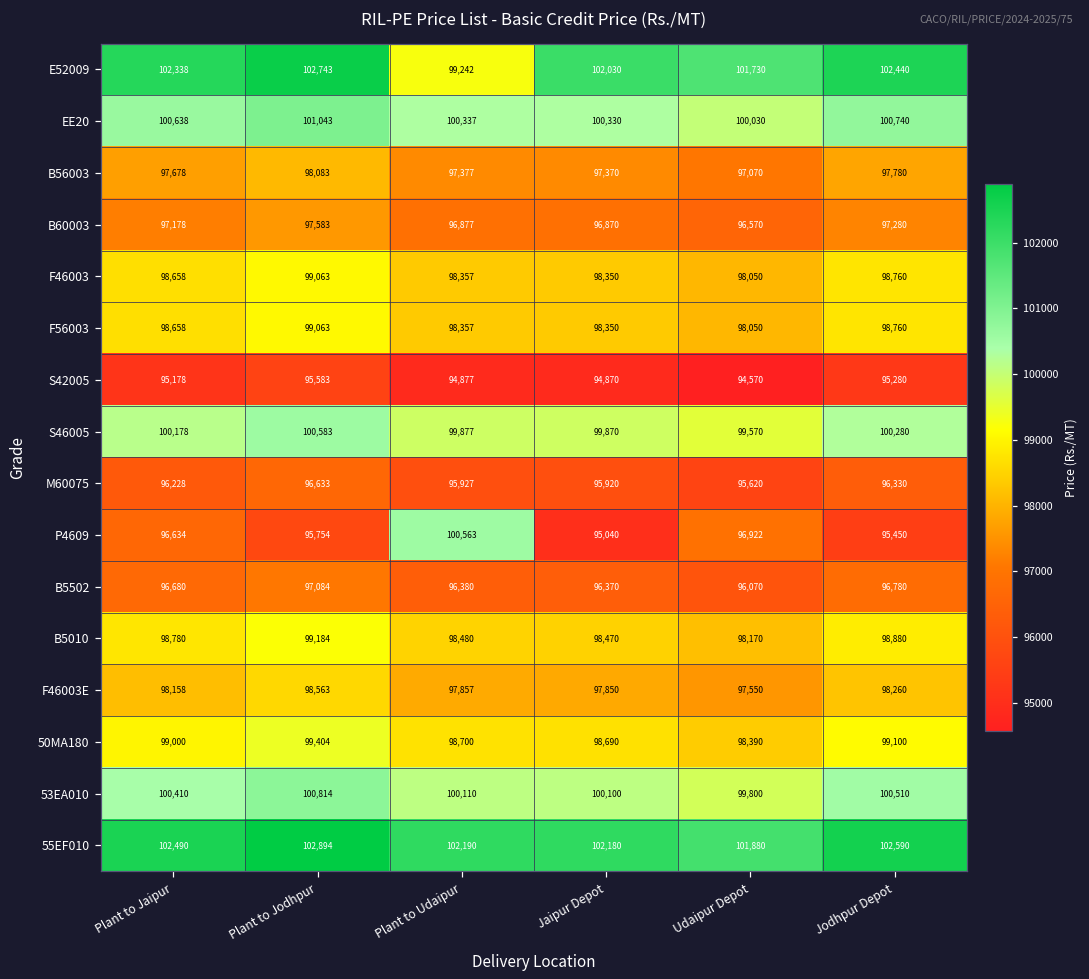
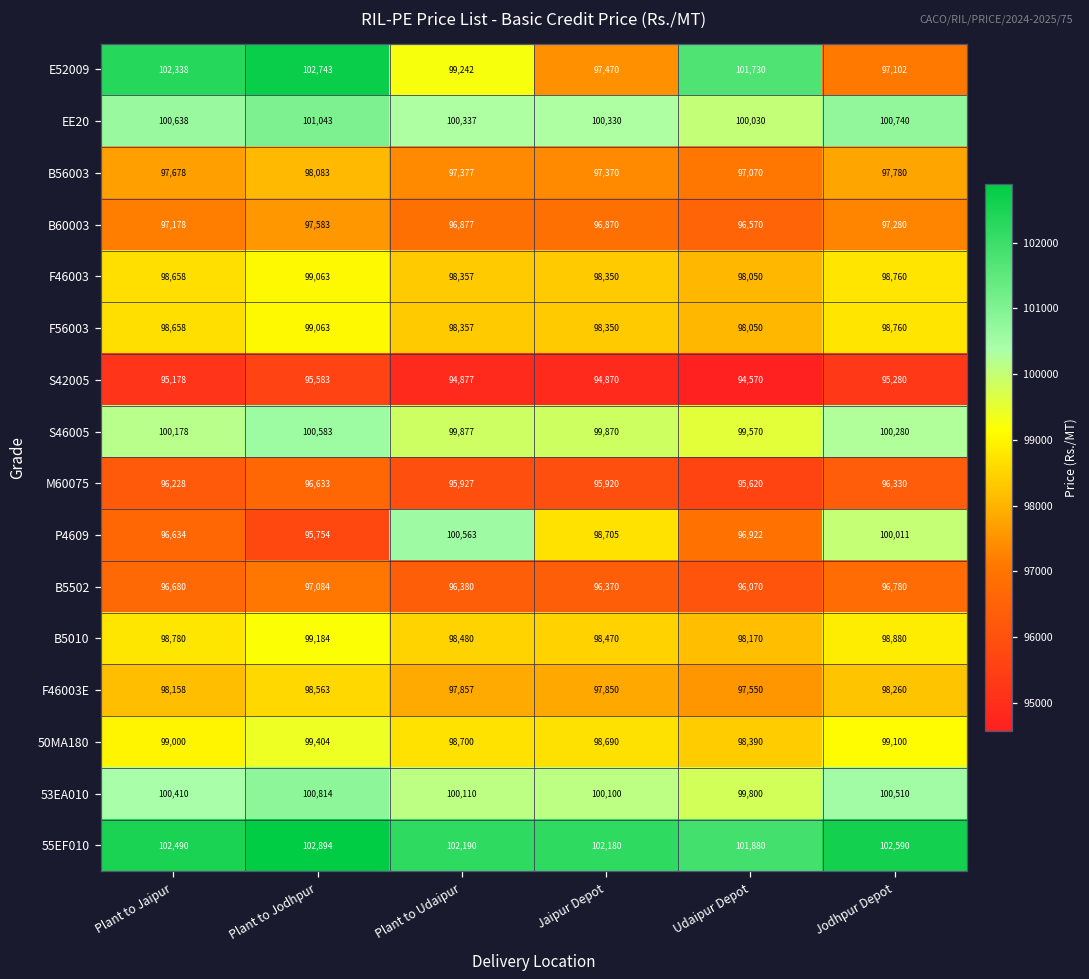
E52009, Jaipur Depot: 102,030 -> 97,470
E52009, Jodhpur Depot: 102,440 -> 97,102
P4609, Jaipur Depot: 95,040 -> 98,705
P4609, Jodhpur Depot: 95,450 -> 100,011
